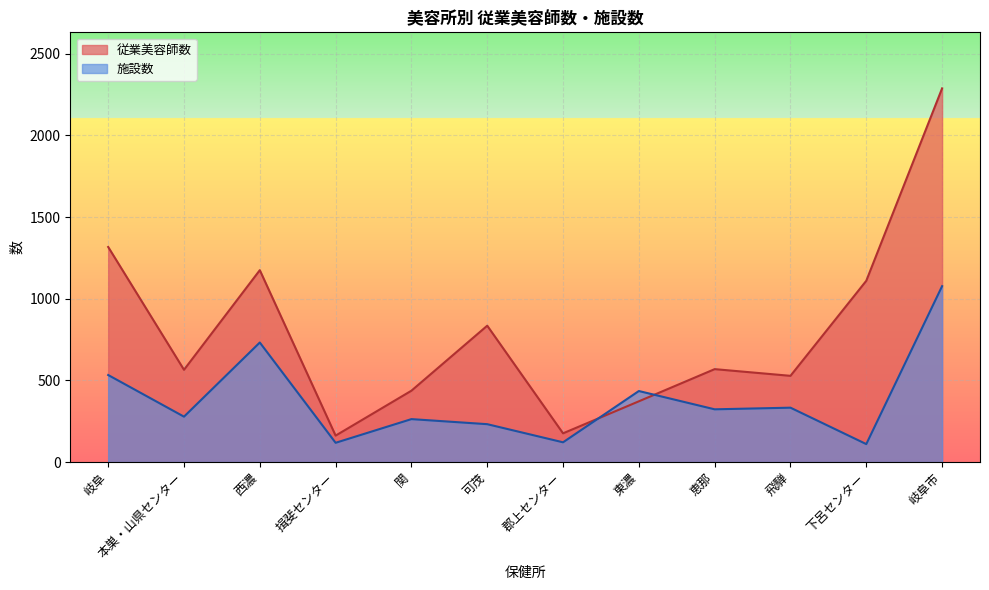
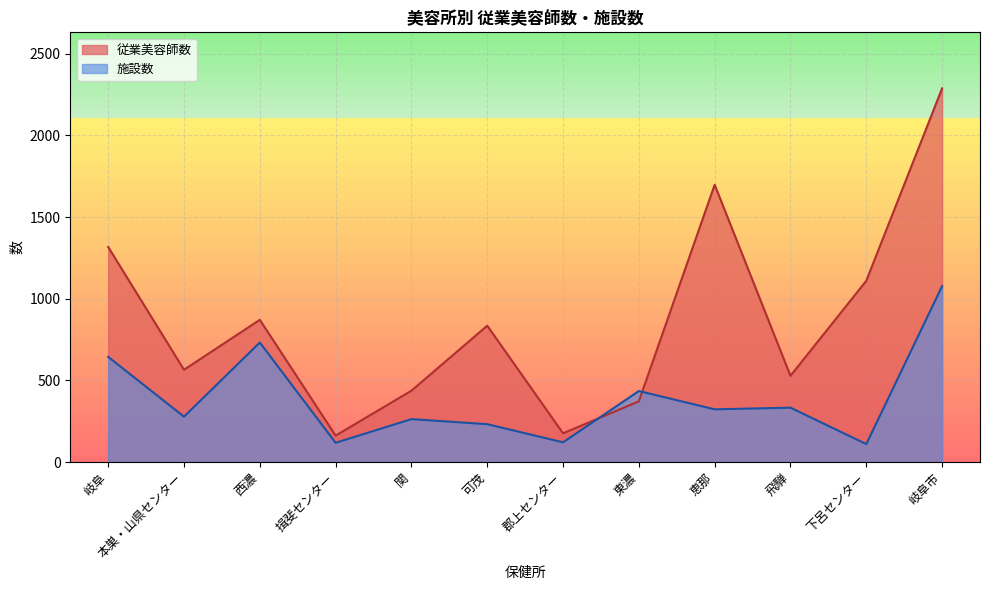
施設数, 岐阜: 530 -> 640
従業美容師数, 西濃: 1180 -> 870
従業美容師数, 恵那: 570 -> 1700
